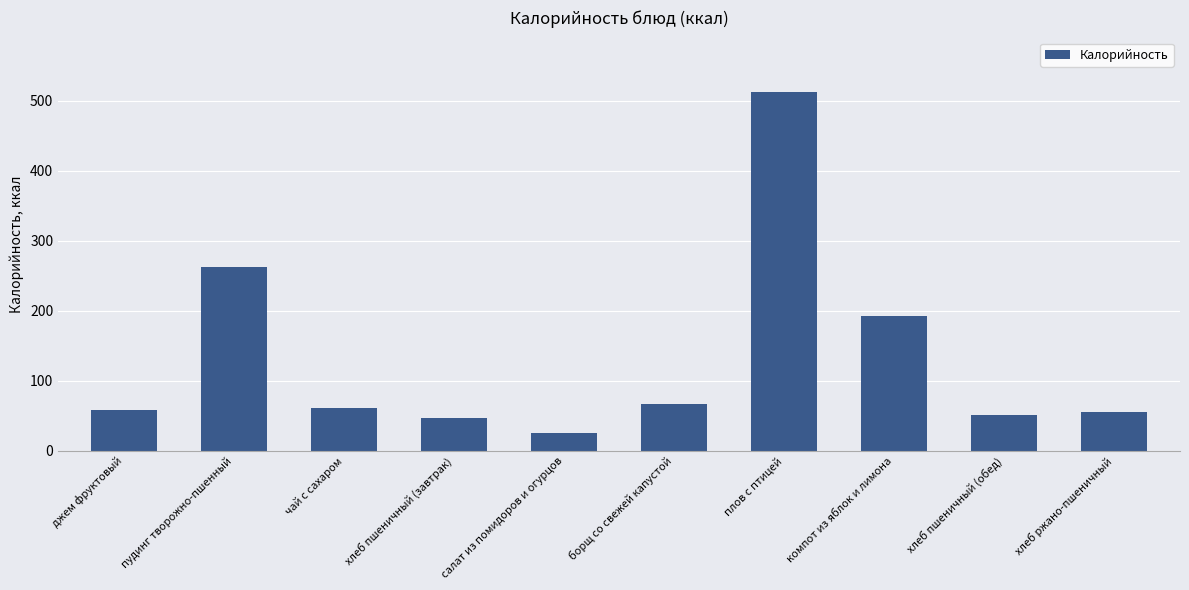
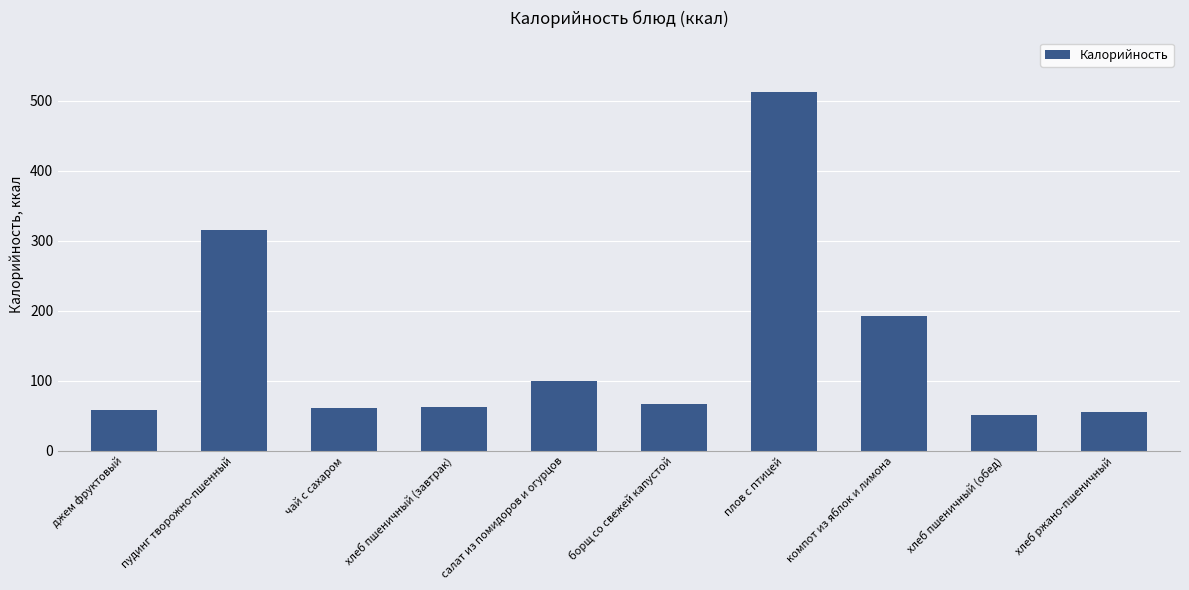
пудинг творожно-пшенный: 260 -> 320
хлеб пшеничный (завтрак): 50 -> 60
салат из помидоров и огурцов: 30 -> 100
